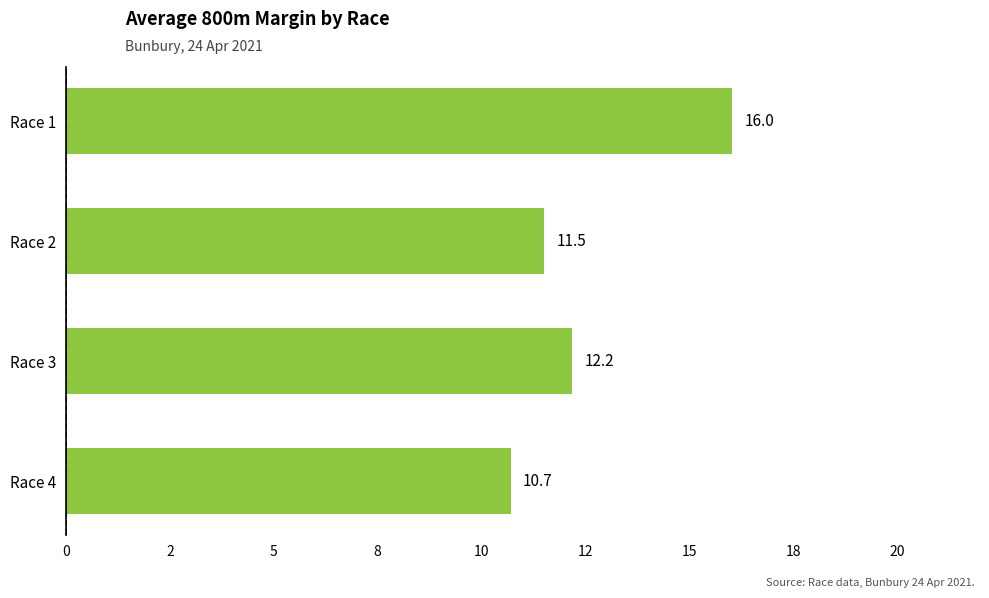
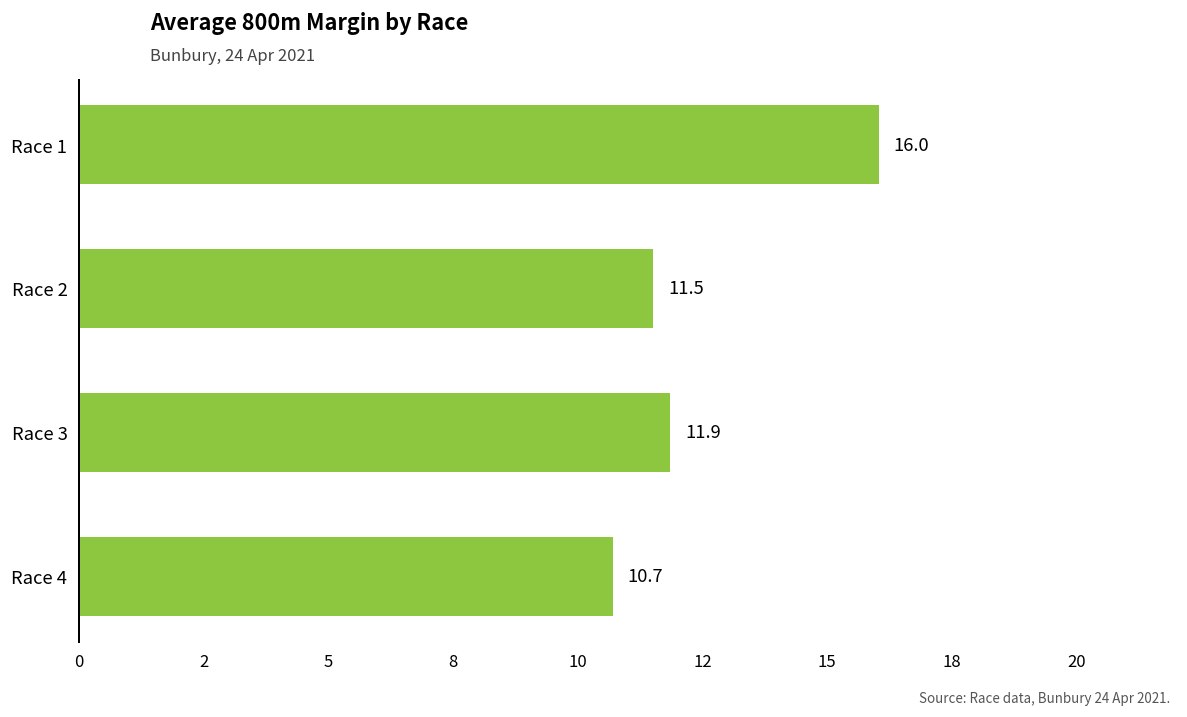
Race 3: 12.2 -> 11.9
